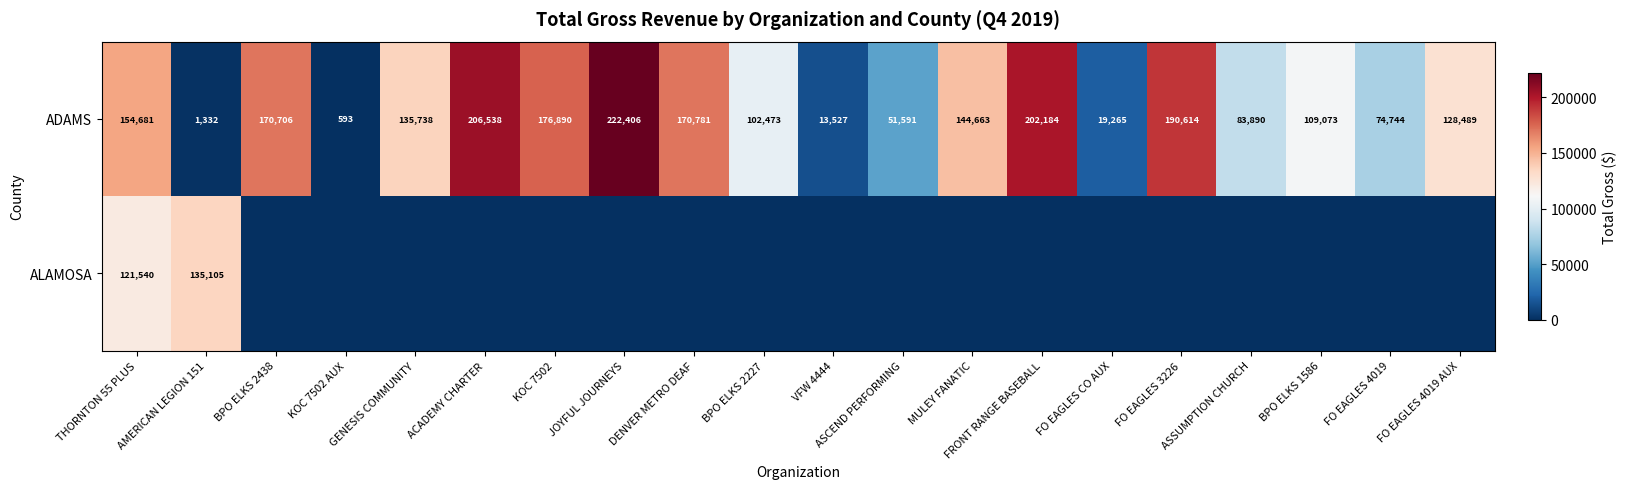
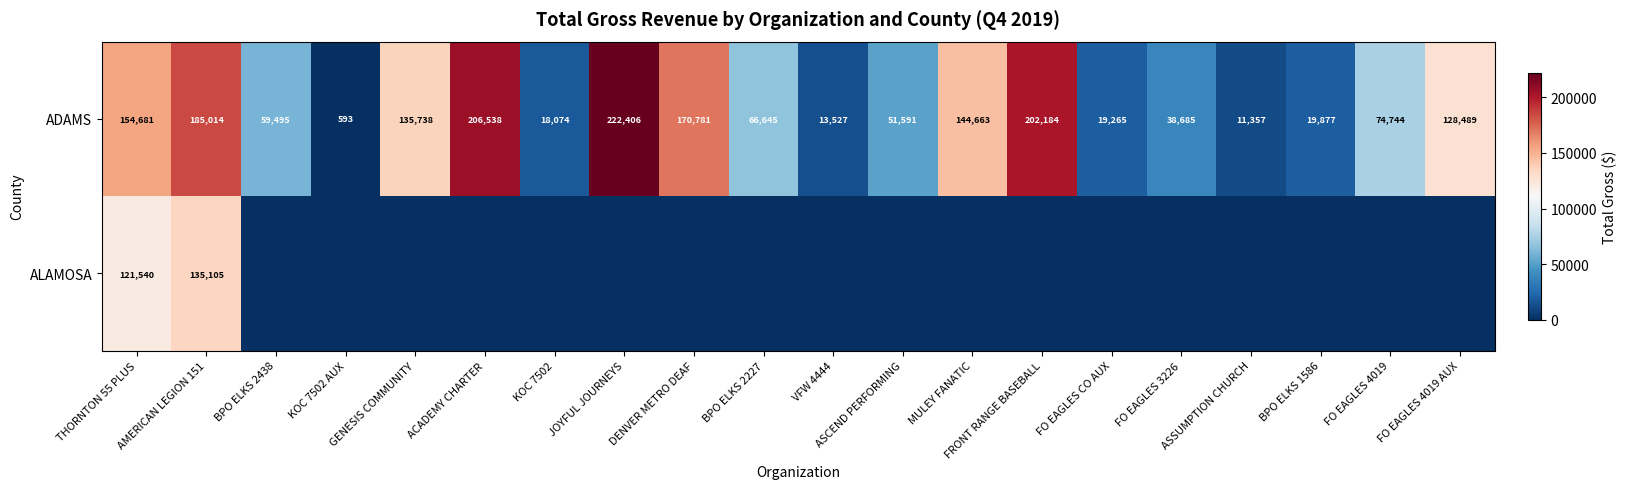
ADAMS, AMERICAN LEGION 151: 1,332 -> 185,014
ADAMS, BPO ELKS 2438: 170,706 -> 59,495
ADAMS, KOC 7502: 176,890 -> 18,074
ADAMS, BPO ELKS 2227: 102,473 -> 66,645
ADAMS, FO EAGLES 3226: 190,614 -> 38,685
ADAMS, ASSUMPTION CHURCH: 83,890 -> 11,357
ADAMS, BPO ELKS 1586: 109,073 -> 19,877
